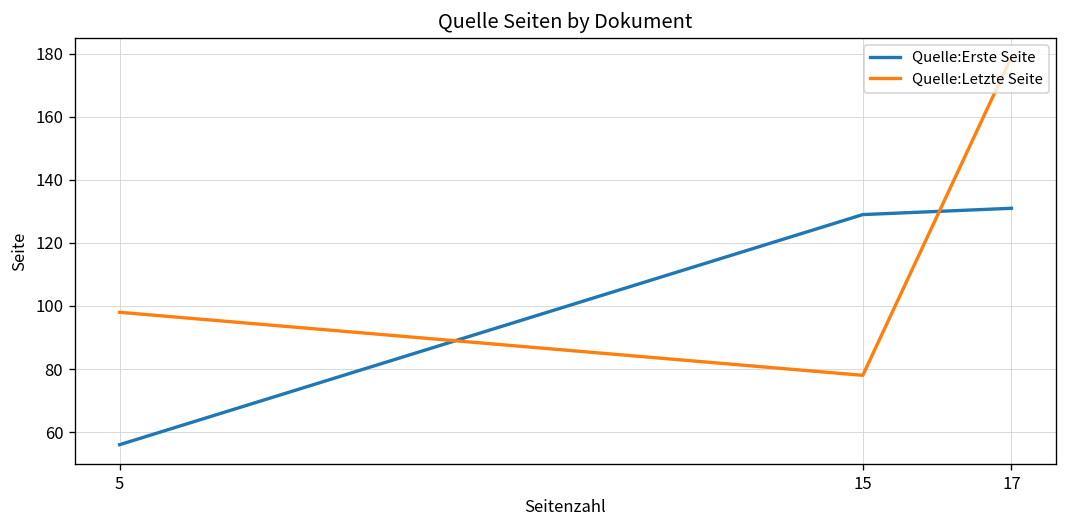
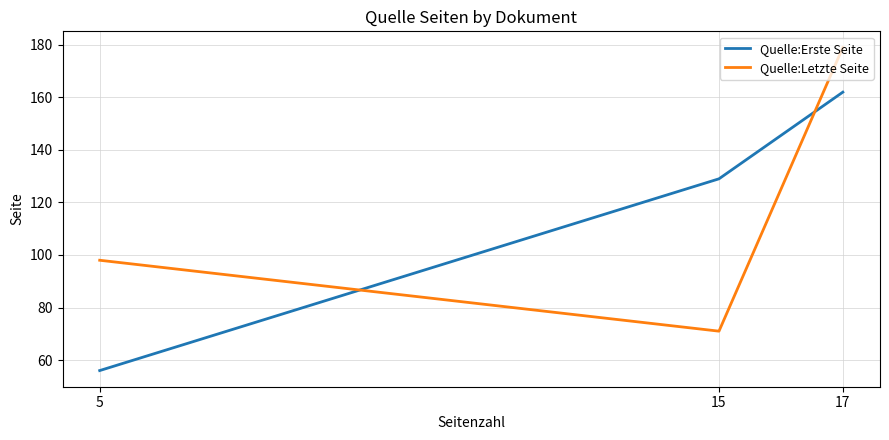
Quelle:Letzte Seite, 15: 78 -> 71
Quelle:Erste Seite, 17: 131 -> 162
